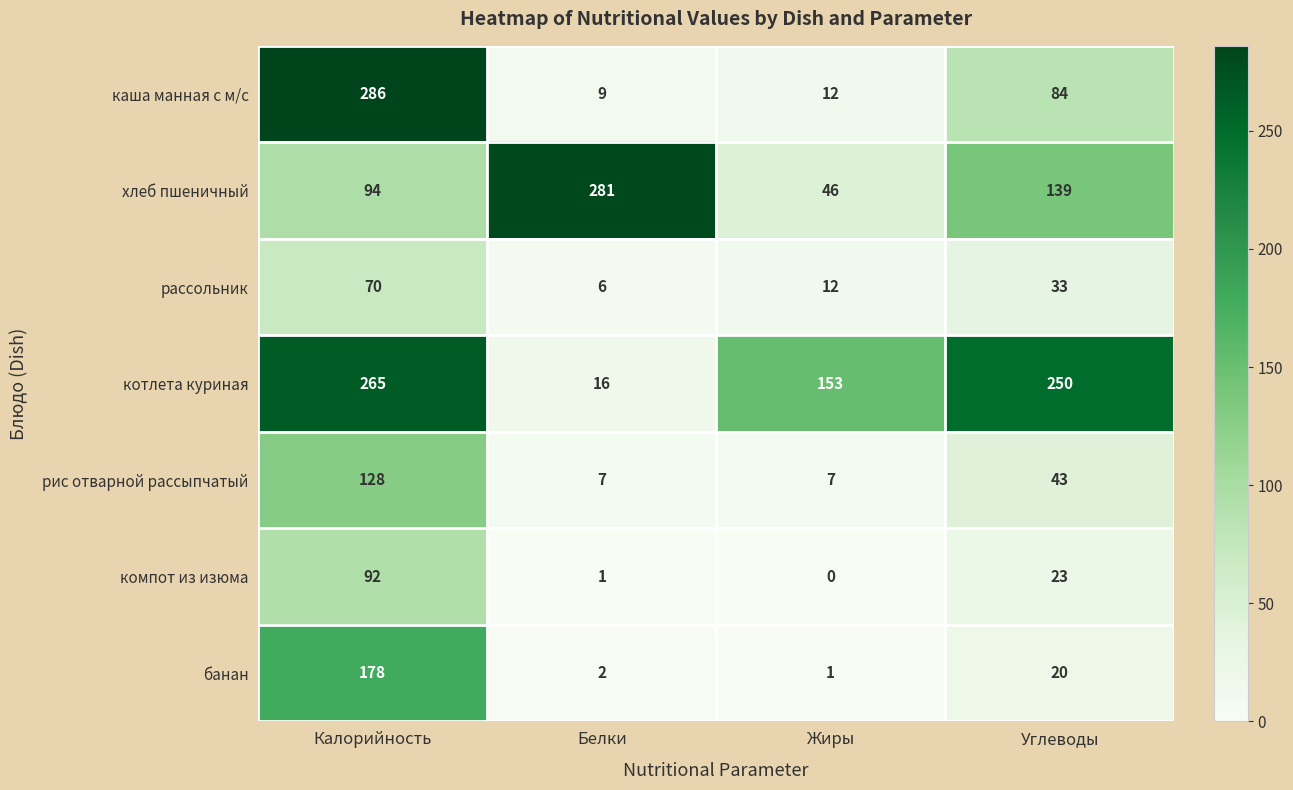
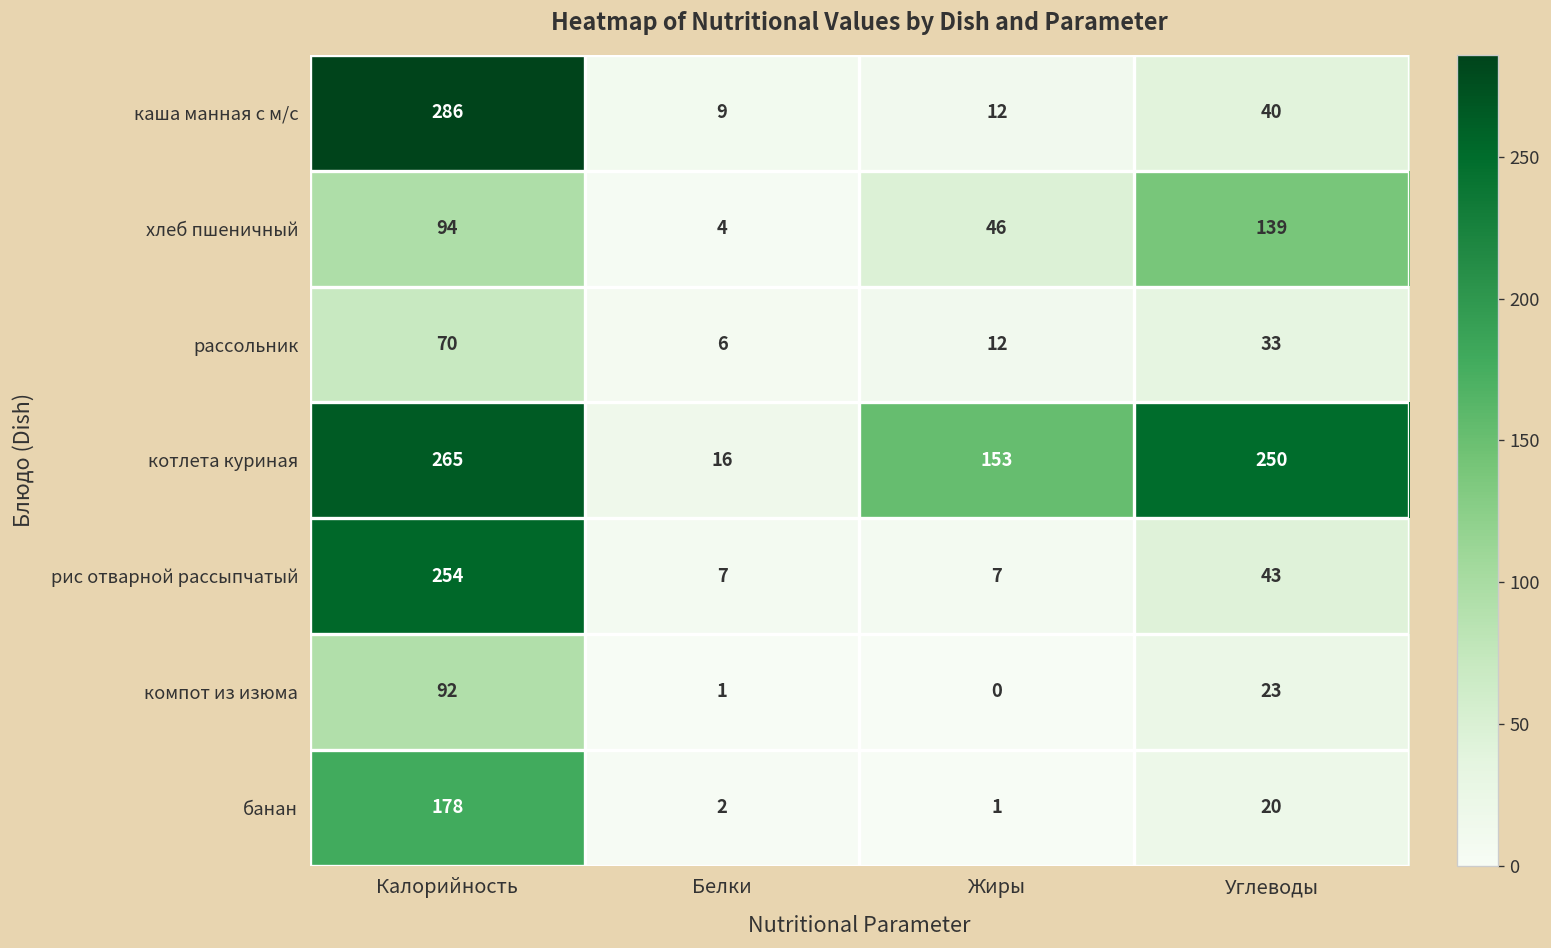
каша манная с м/с, Углеводы: 84 -> 40
хлеб пшеничный, Белки: 281 -> 4
рис отварной рассыпчатый, Калорийность: 128 -> 254
